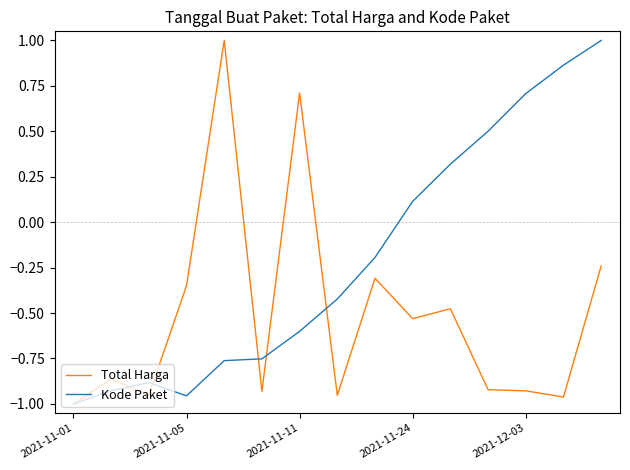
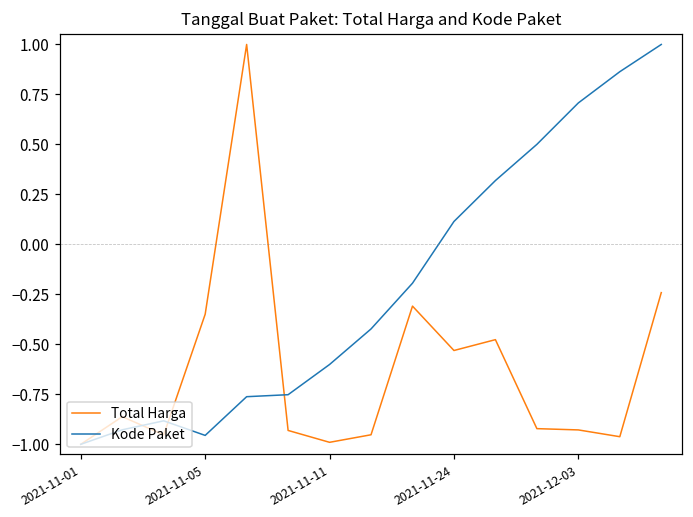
Total Harga, 2021-11-11: 0.71 -> -0.99
